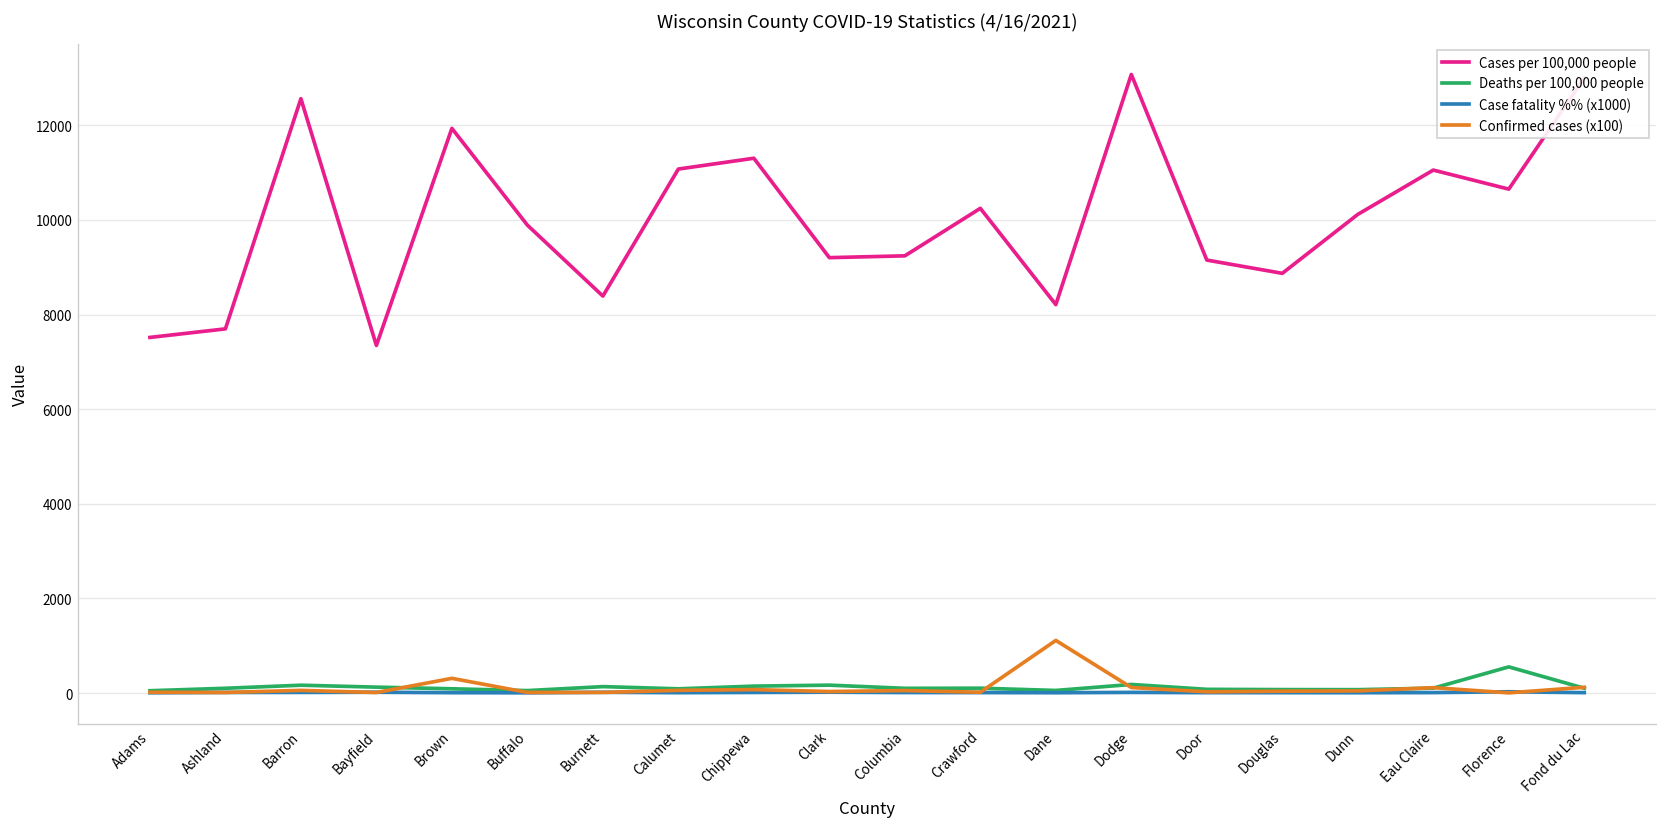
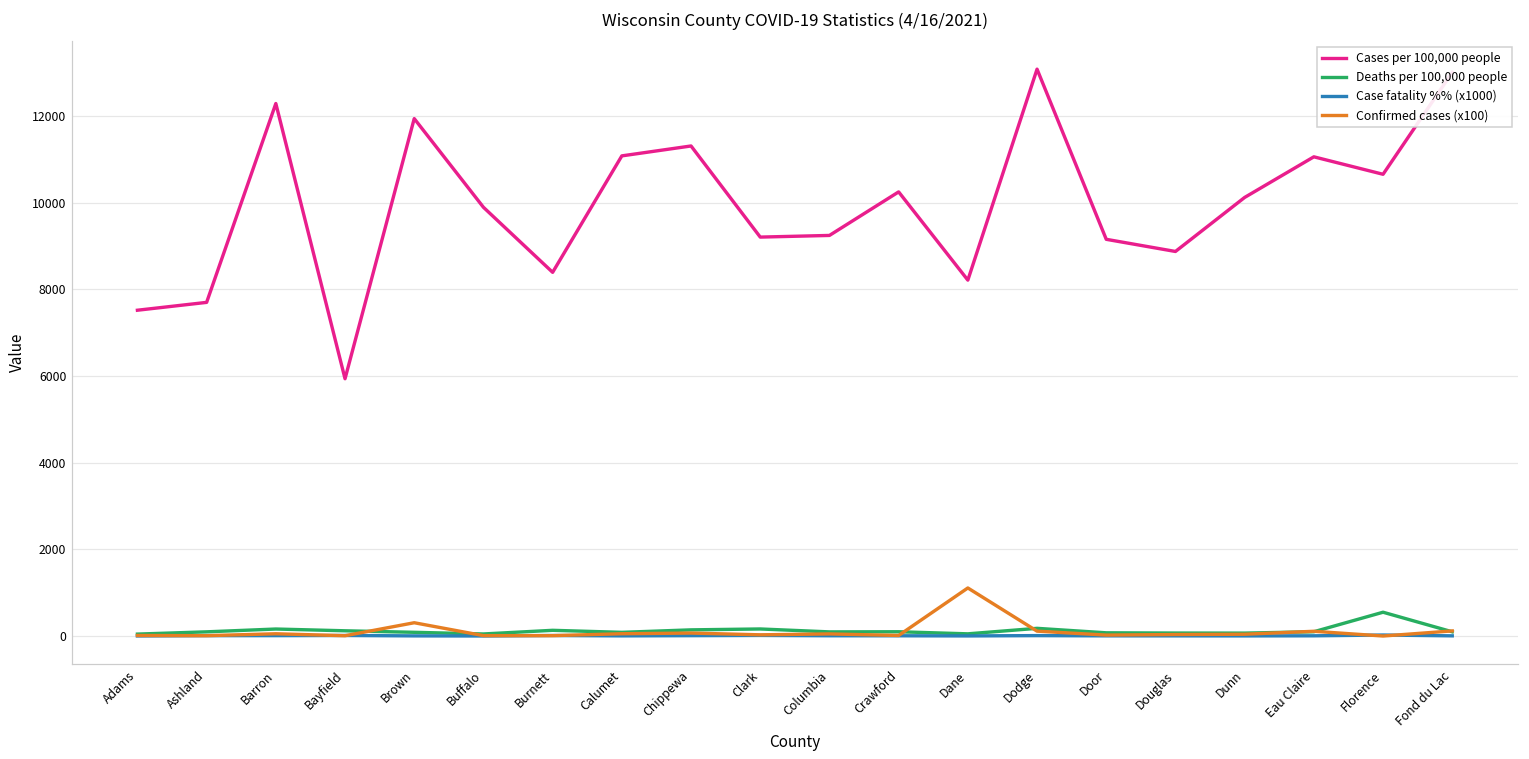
Cases per 100,000 people, Barron: 12600 -> 12300
Cases per 100,000 people, Bayfield: 7300 -> 5900
